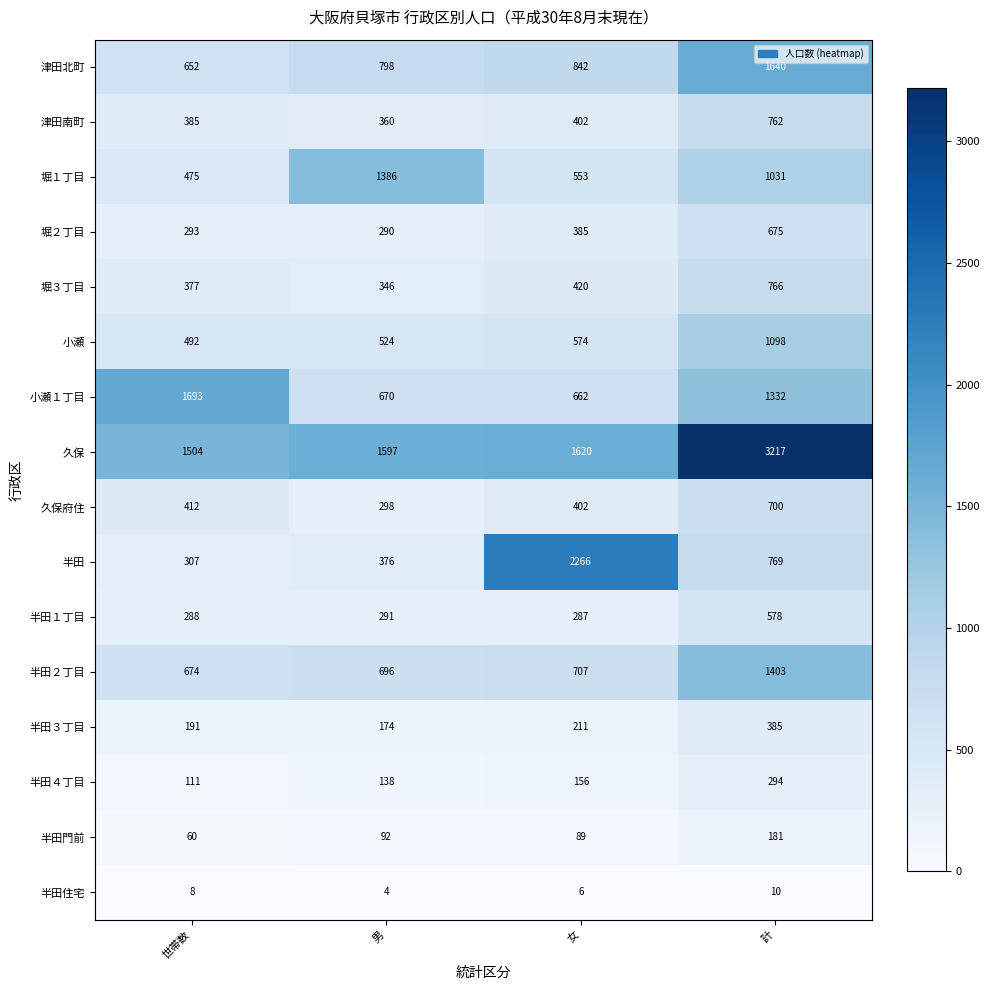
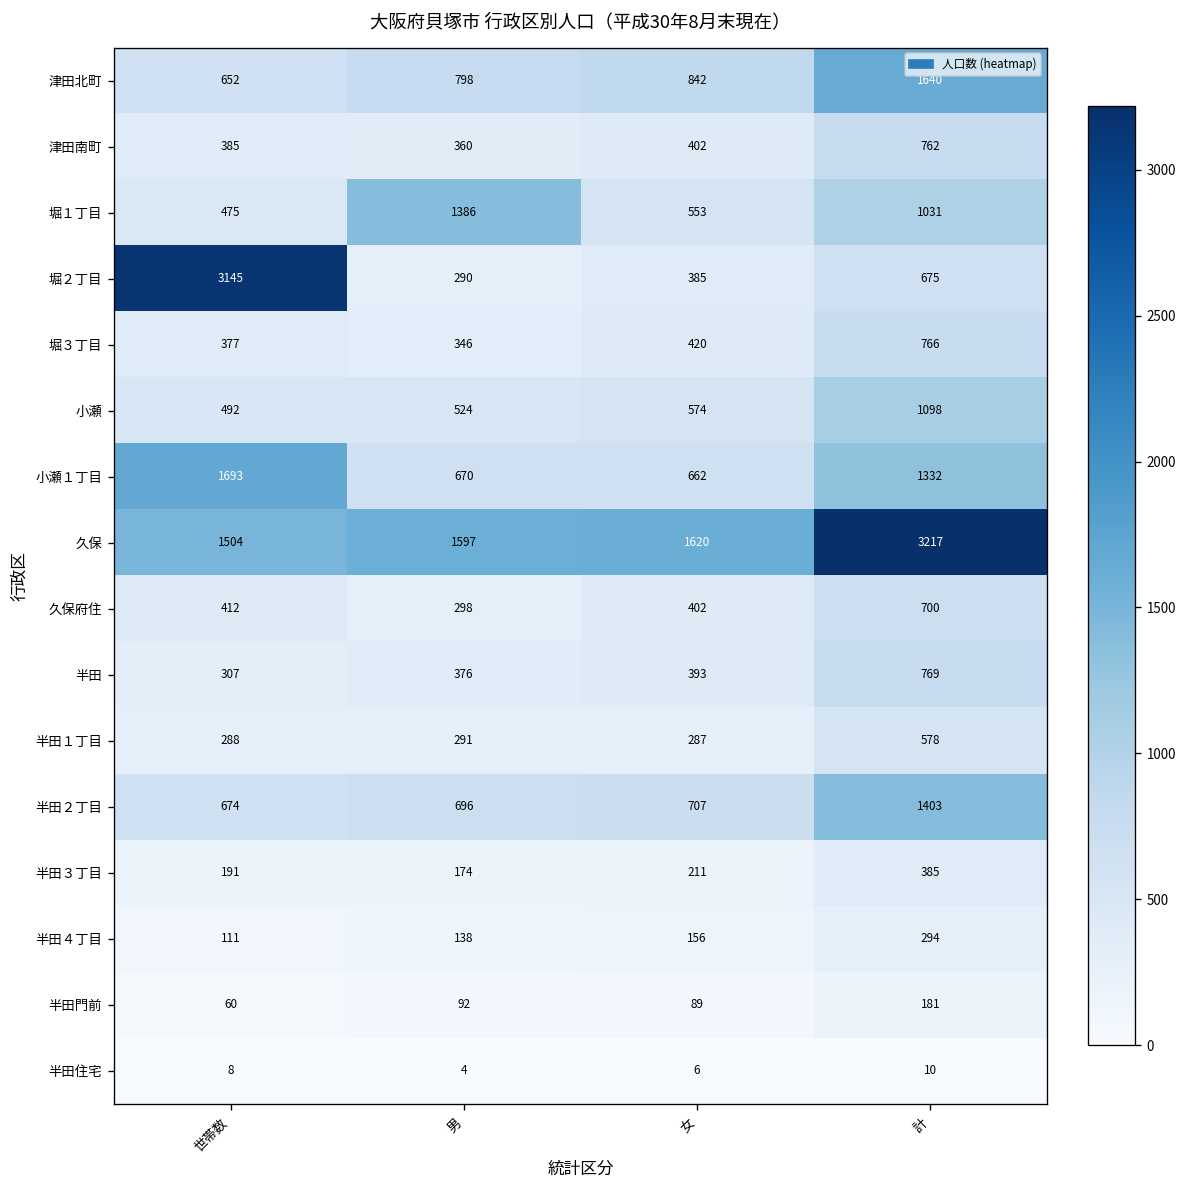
堀２丁目, 世帯数: 293 -> 3145
半田, 女: 2266 -> 393
